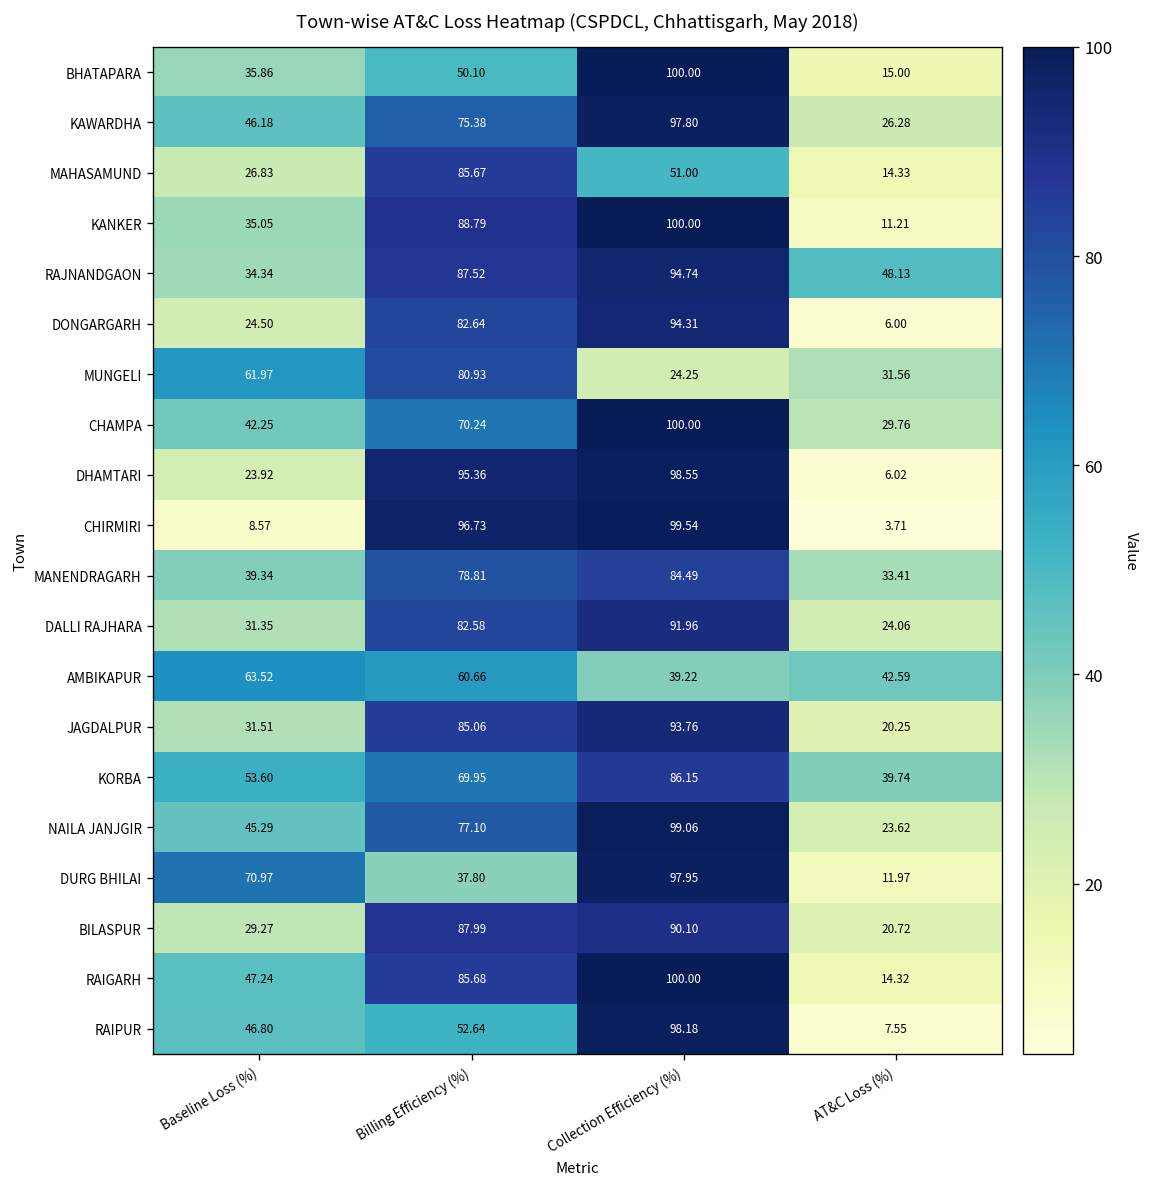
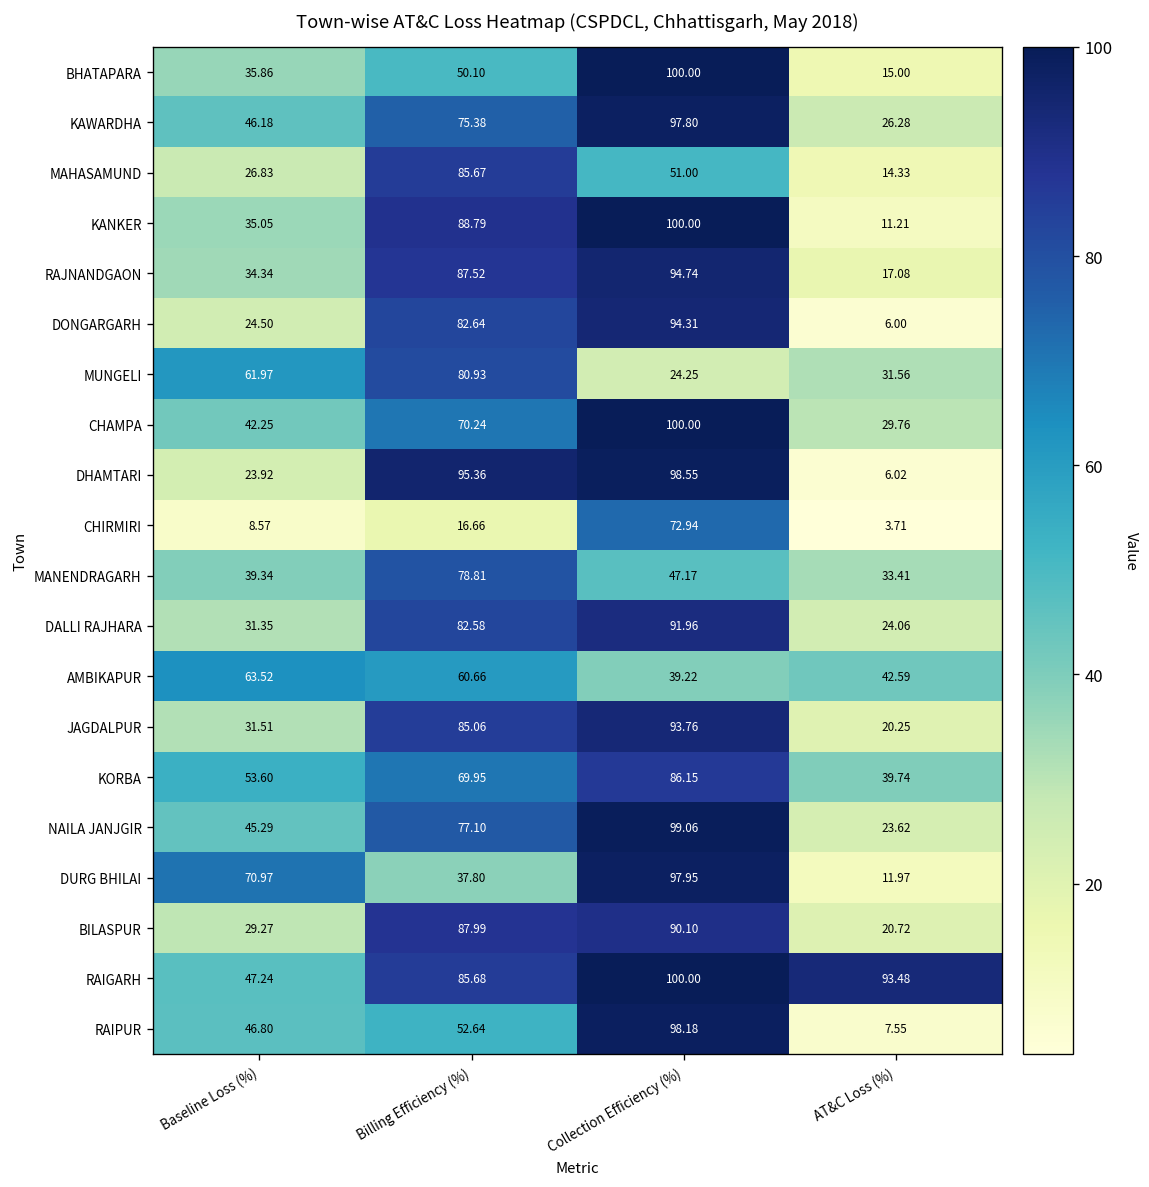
RAJNANDGAON, AT&C Loss (%): 48.13 -> 17.08
CHIRMIRI, Billing Efficiency (%): 96.73 -> 16.66
CHIRMIRI, Collection Efficiency (%): 99.54 -> 72.94
MANENDRAGARH, Collection Efficiency (%): 84.49 -> 47.17
RAIGARH, AT&C Loss (%): 14.32 -> 93.48
